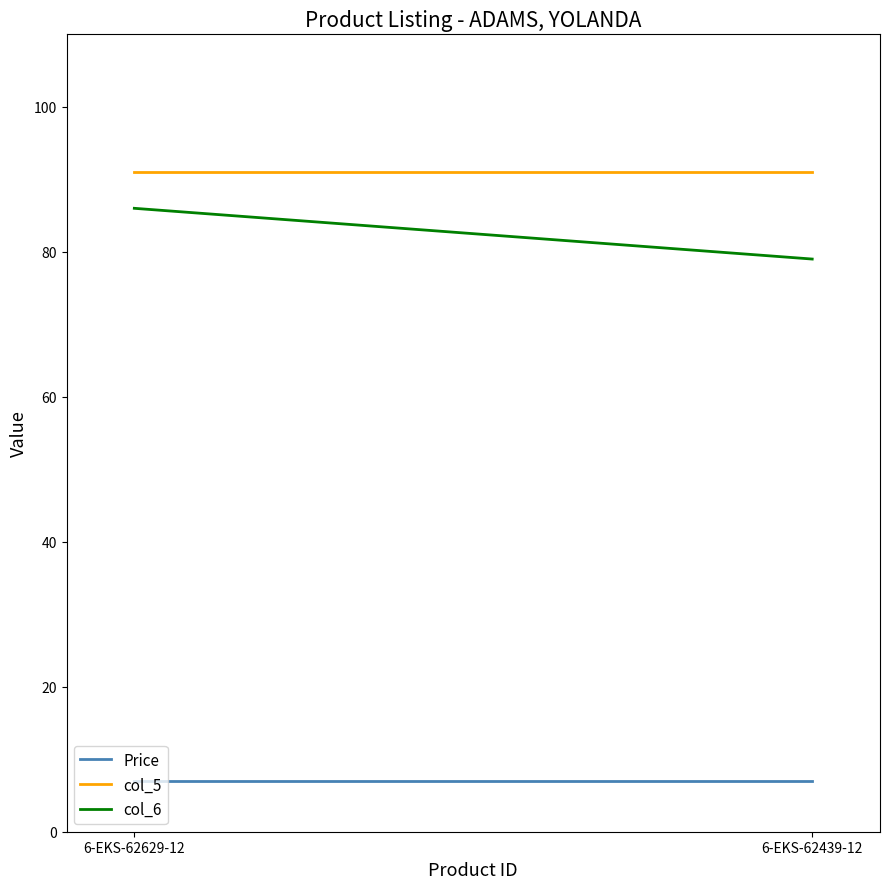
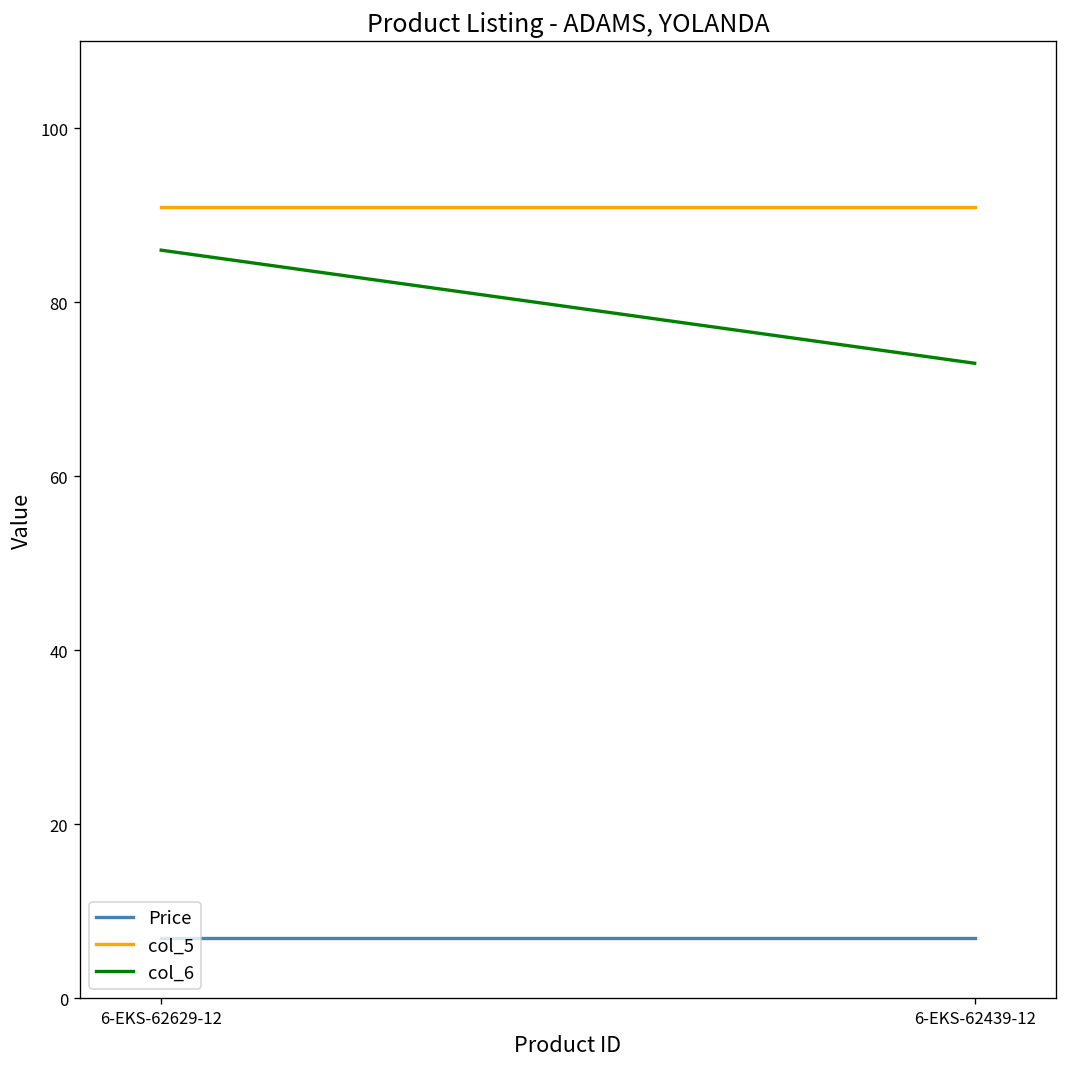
col_6, 6-EKS-62439-12: 79 -> 73
